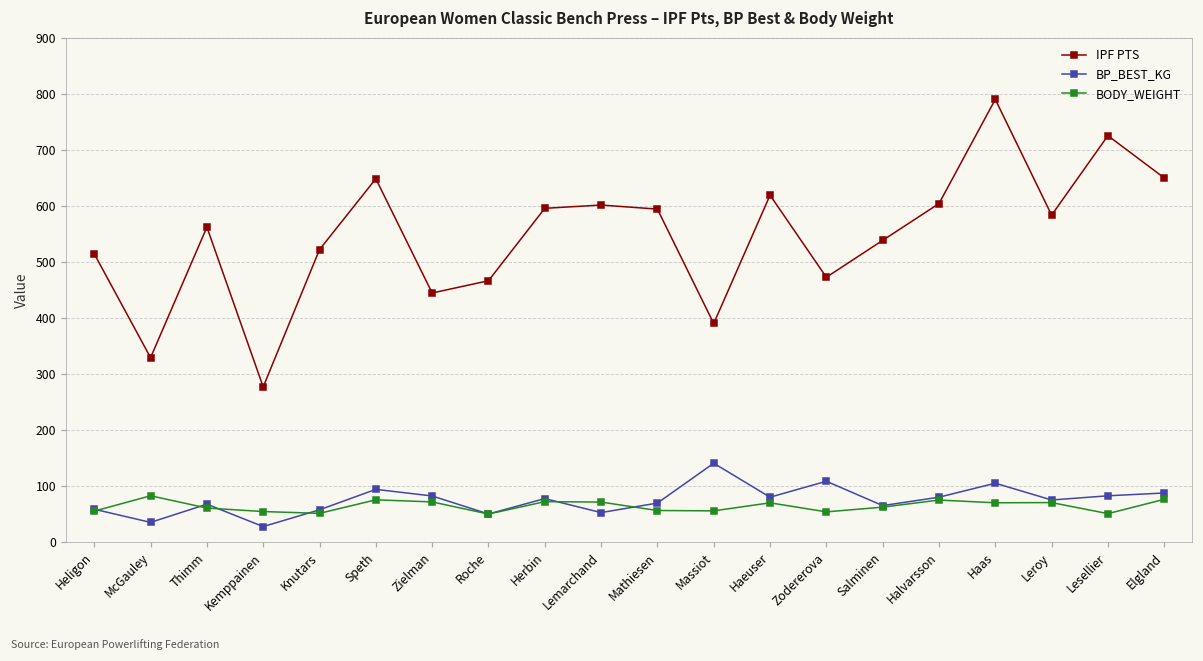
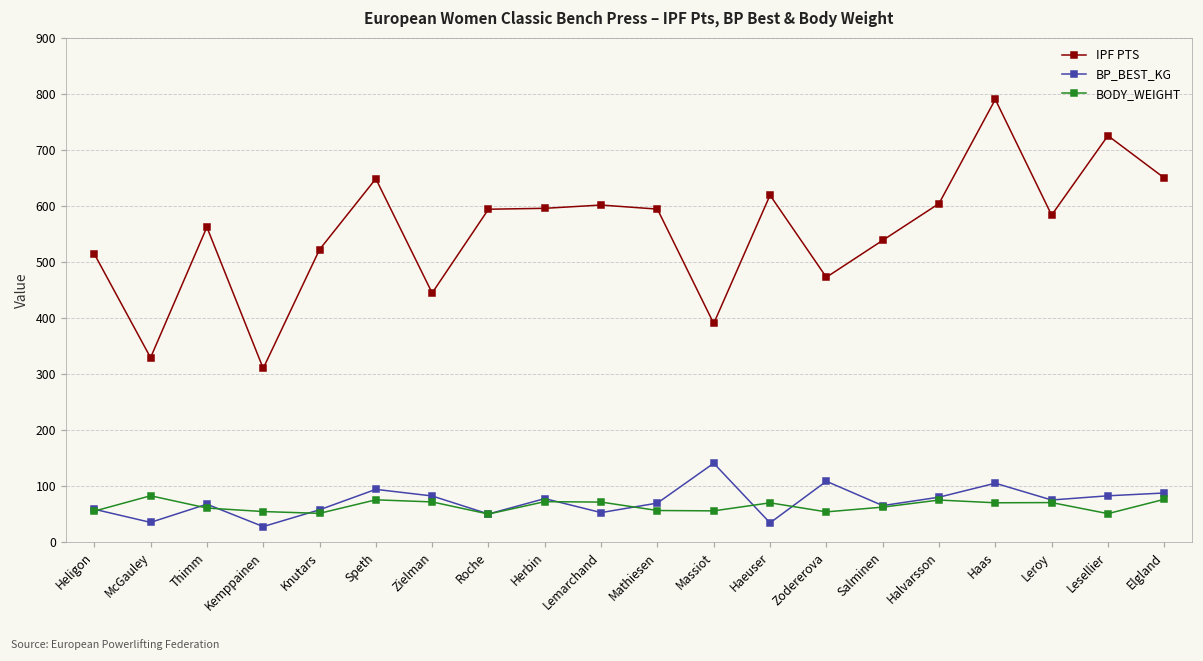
IPF PTS, Kemppainen: 280 -> 310
IPF PTS, Roche: 470 -> 590
BP_BEST_KG, Haeuser: 80 -> 30
